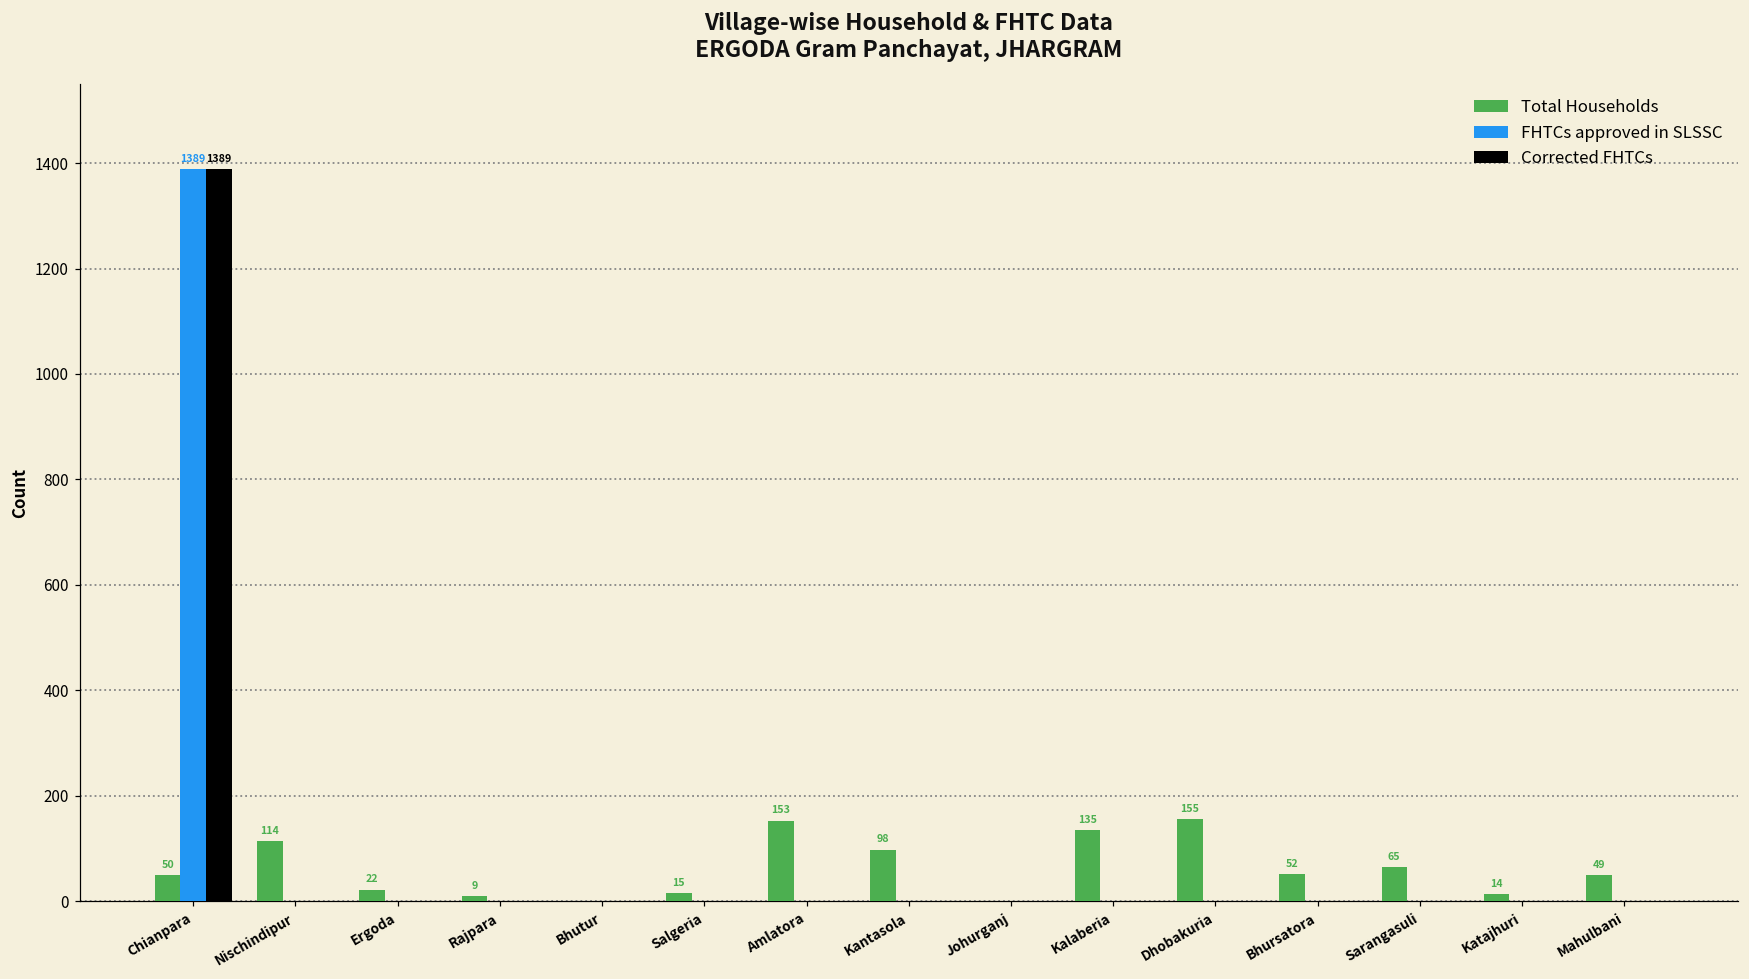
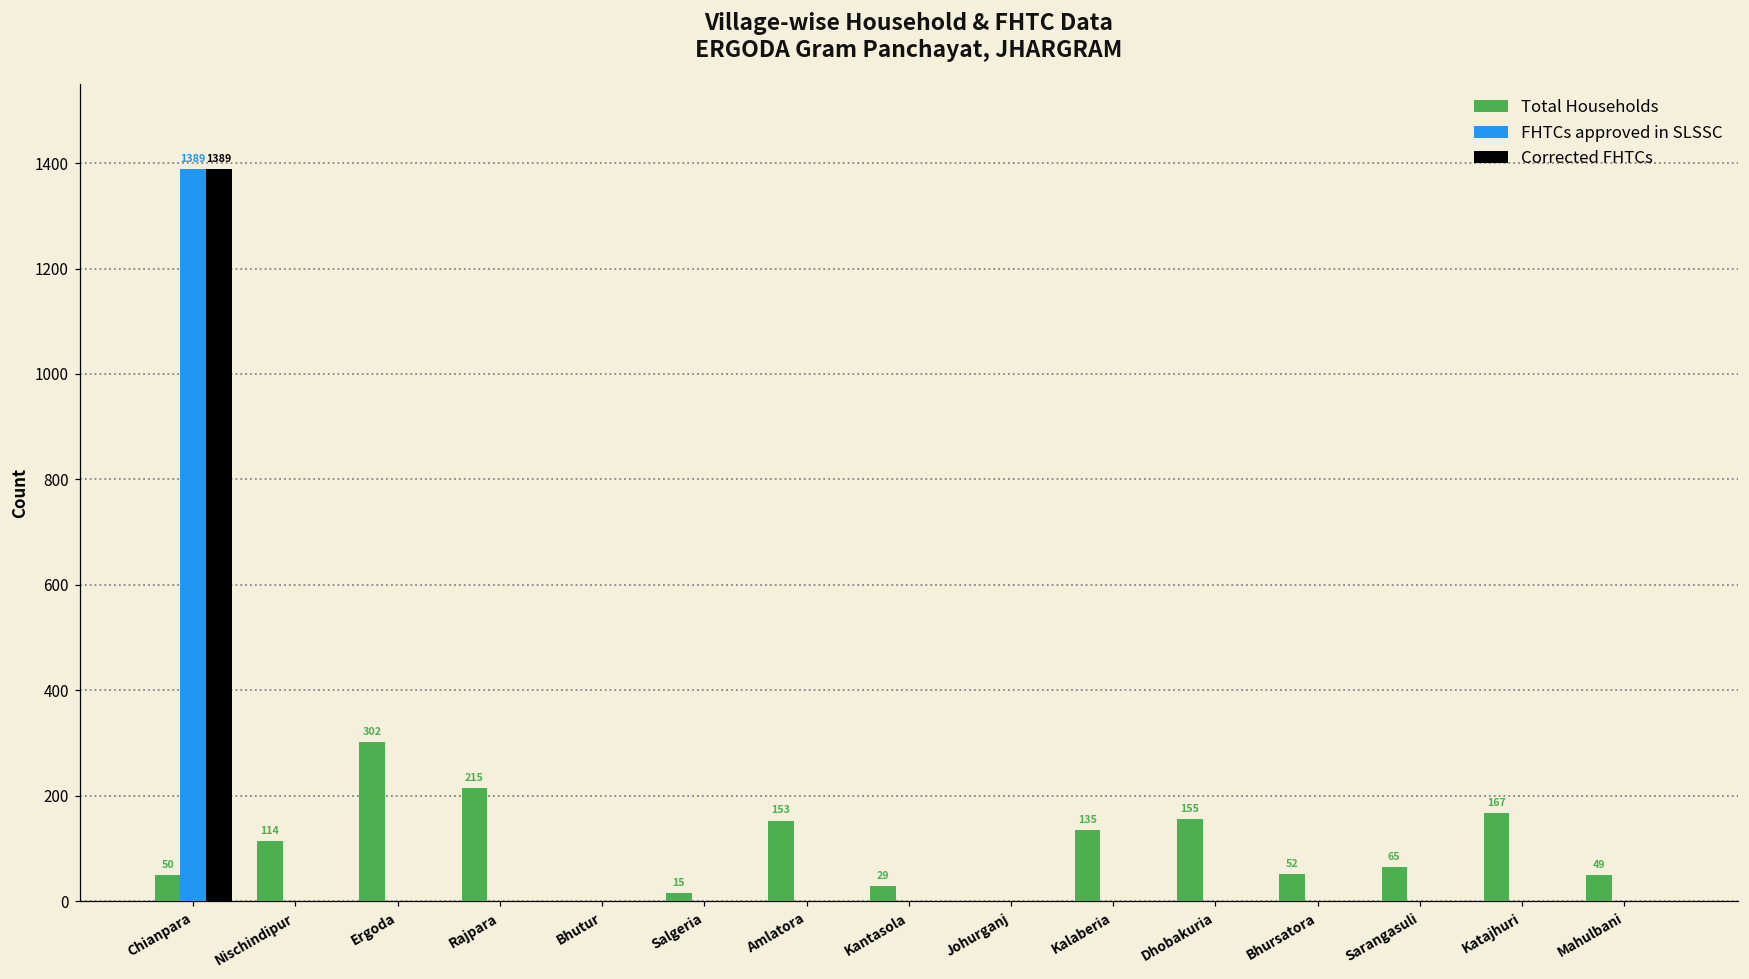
Total Households, Ergoda: 22 -> 302
Total Households, Rajpara: 9 -> 215
Total Households, Kantasola: 98 -> 29
Total Households, Katajhuri: 14 -> 167
